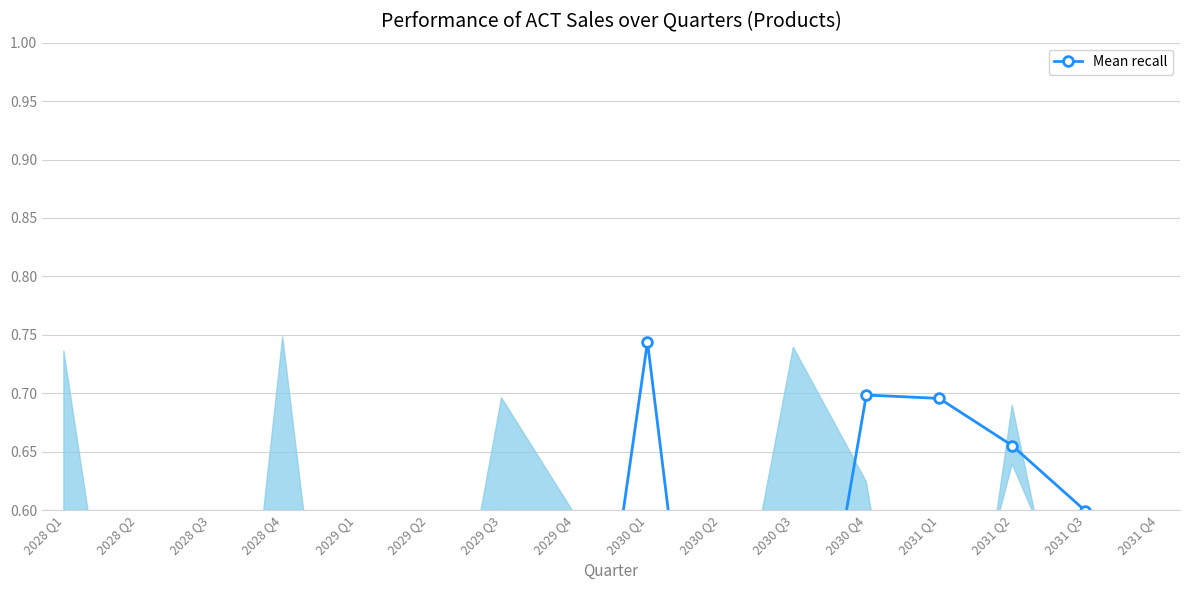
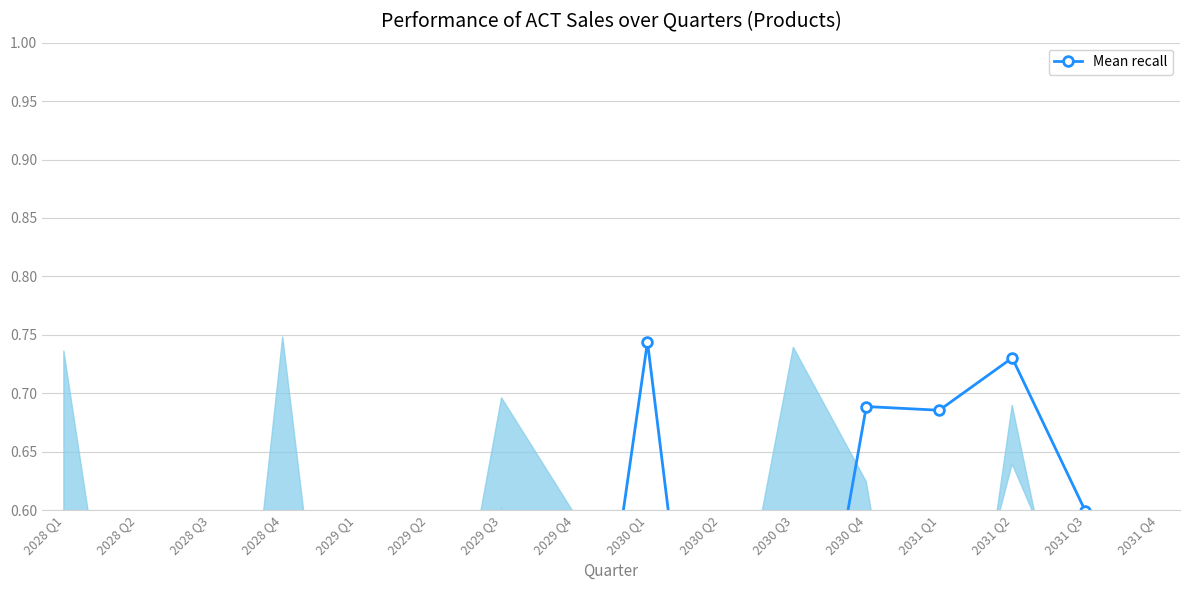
Mean recall, 2030 Q4: 0.699 -> 0.689
Mean recall, 2031 Q1: 0.696 -> 0.685
Mean recall, 2031 Q2: 0.655 -> 0.730
